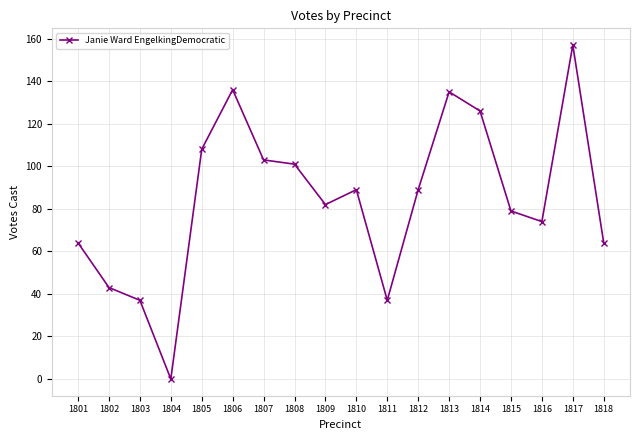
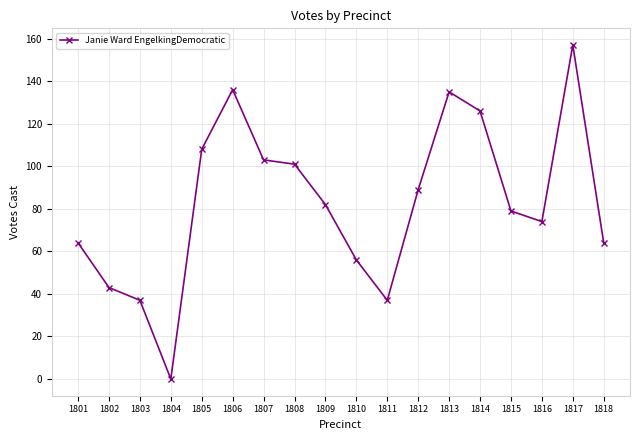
1810: 89 -> 56
